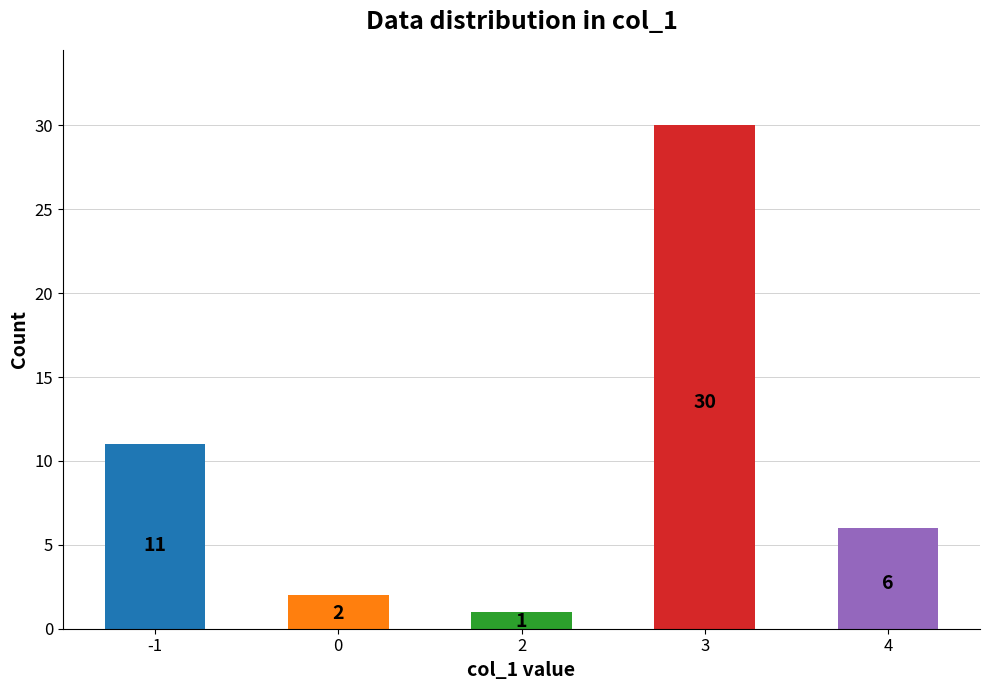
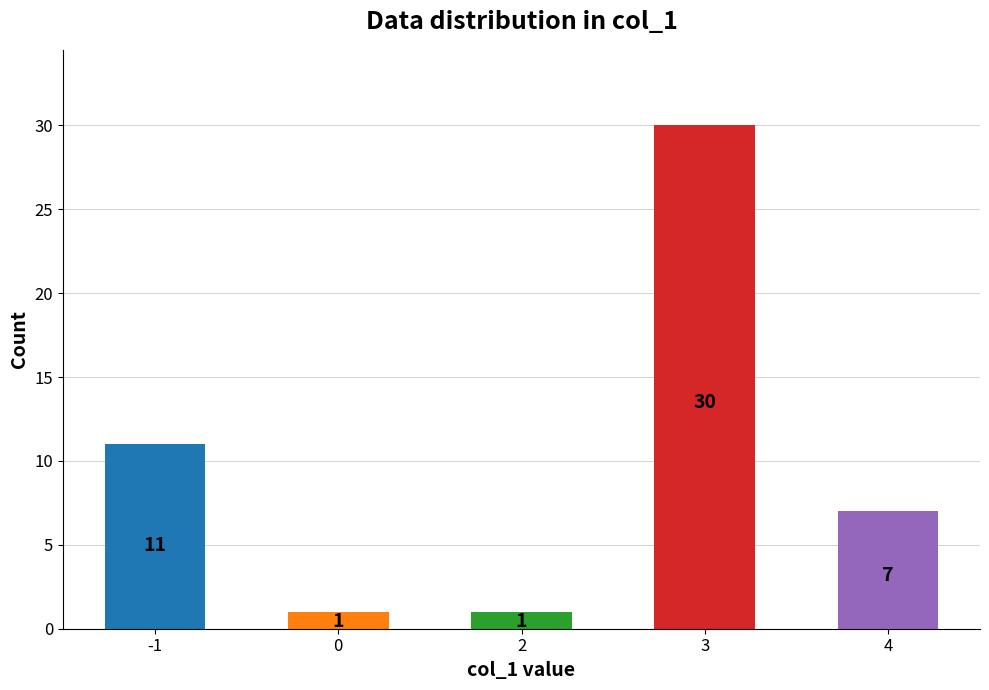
0: 2 -> 1
4: 6 -> 7
